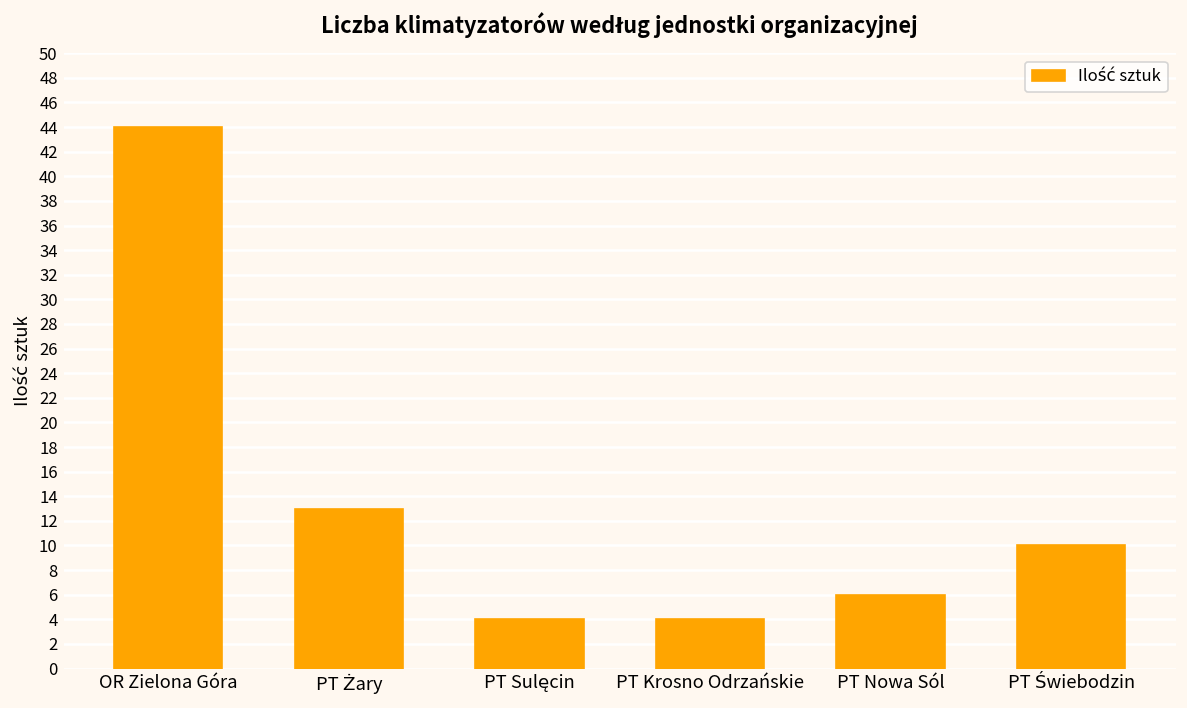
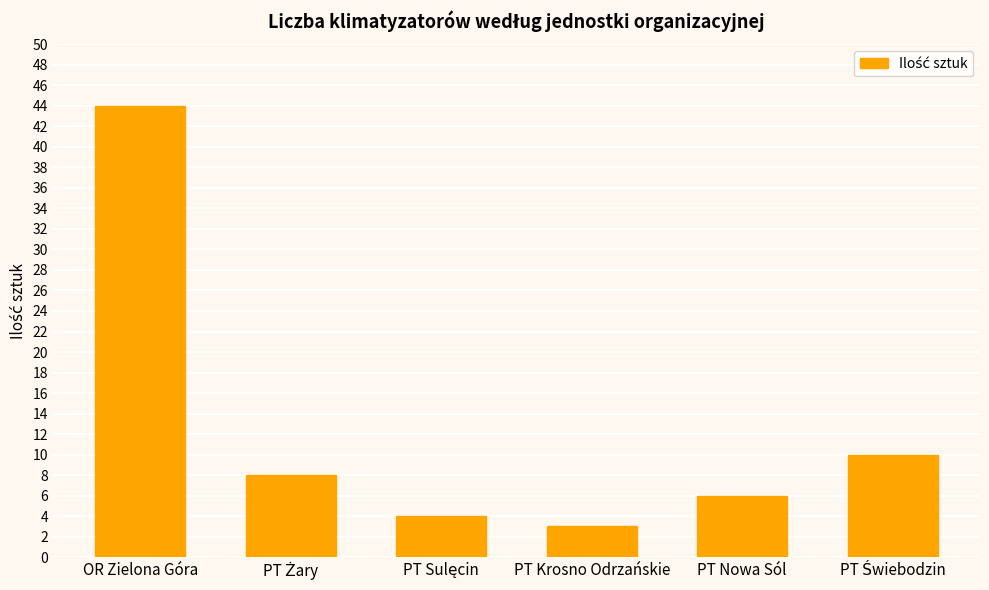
PT Żary: 13 -> 8
PT Krosno Odrzańskie: 4 -> 3
